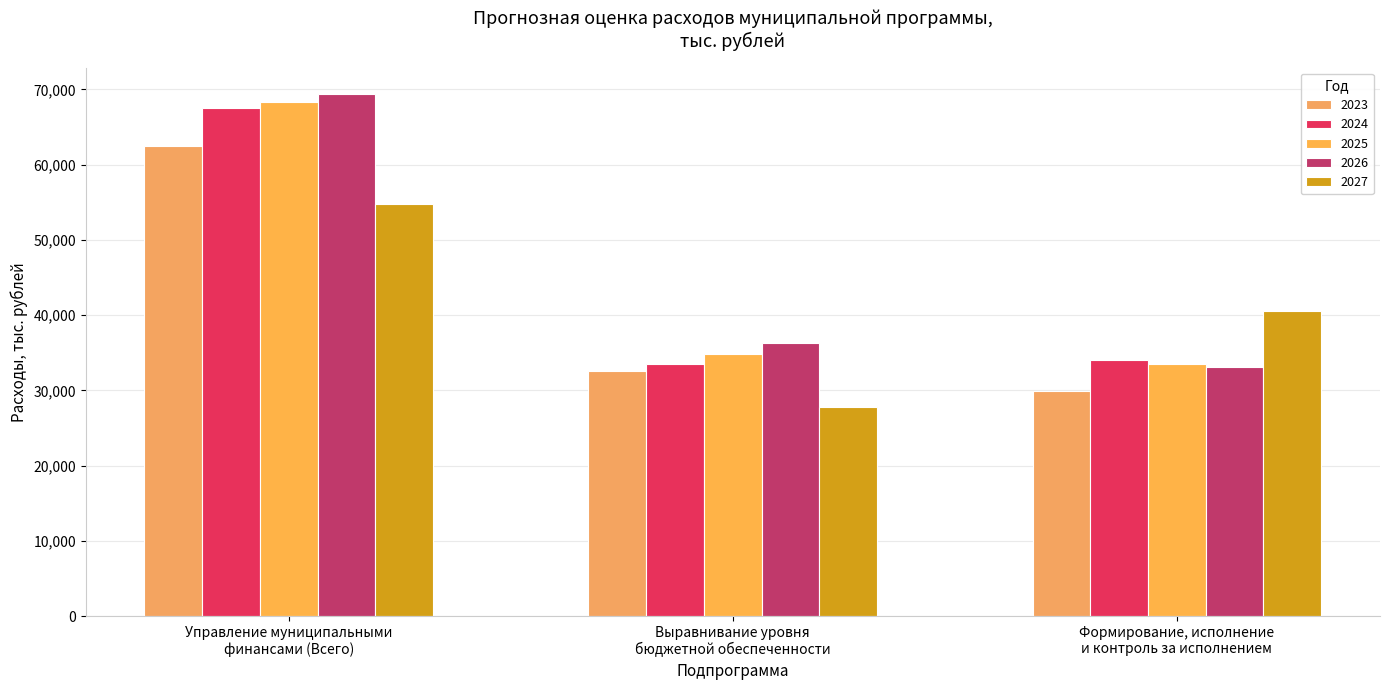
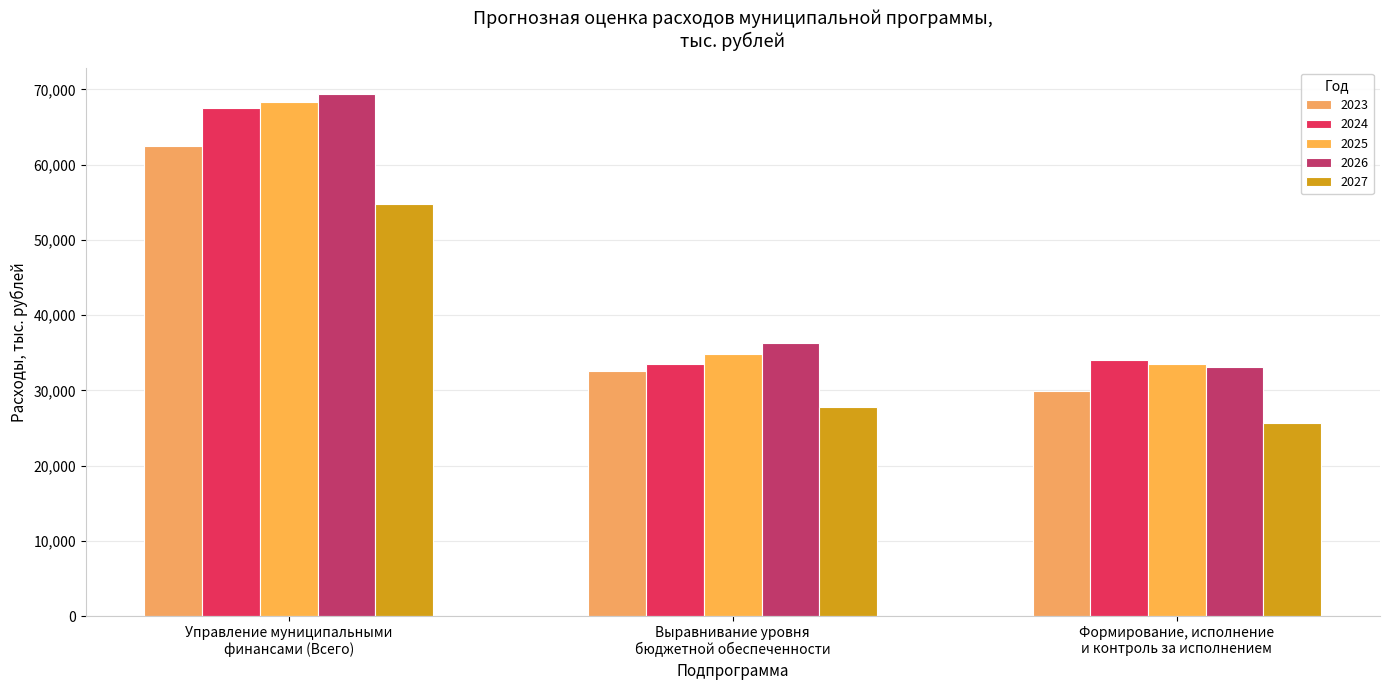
2027, Формирование, исполнение и контроль за исполнением: 41,000 -> 26,000
